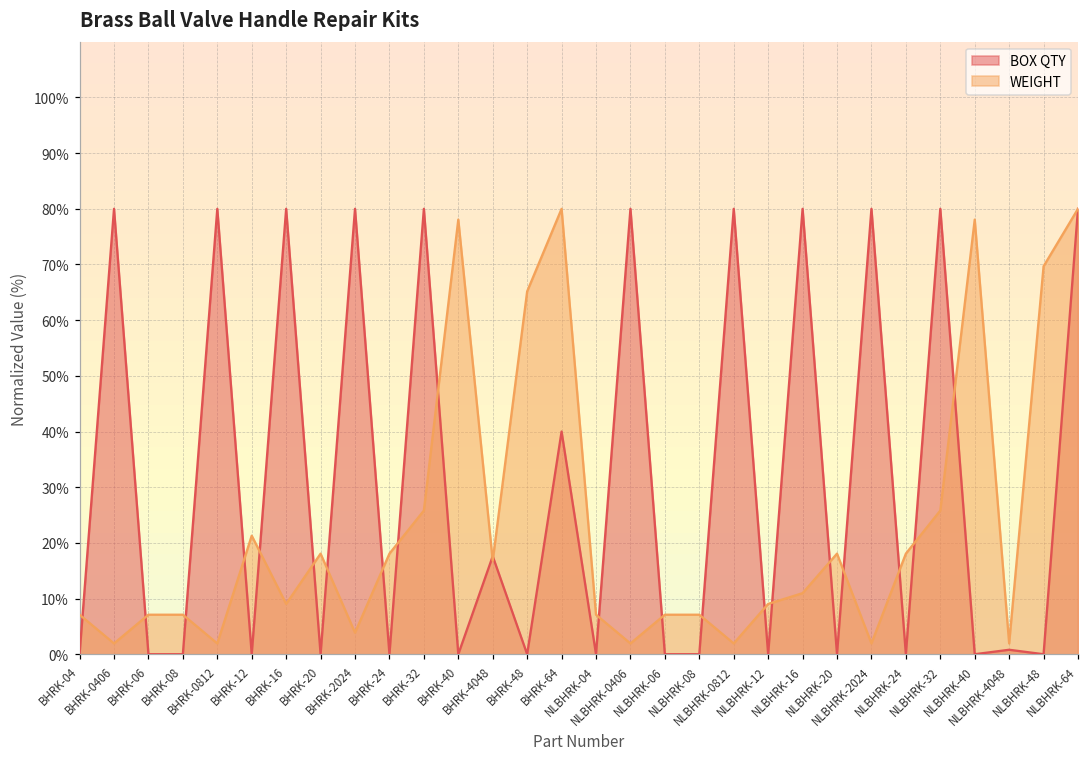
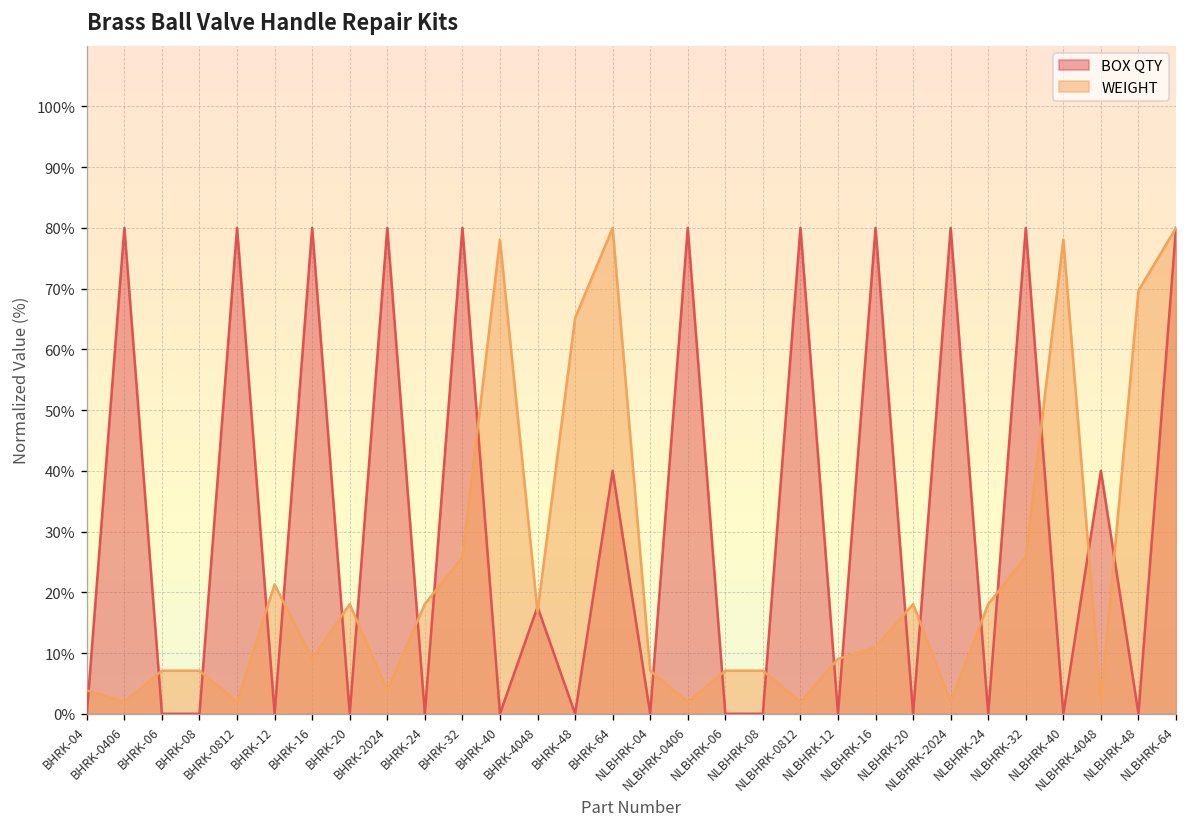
WEIGHT, BHRK-04: 7% -> 4%
BOX QTY, NLBHRK-4048: 1% -> 40%
